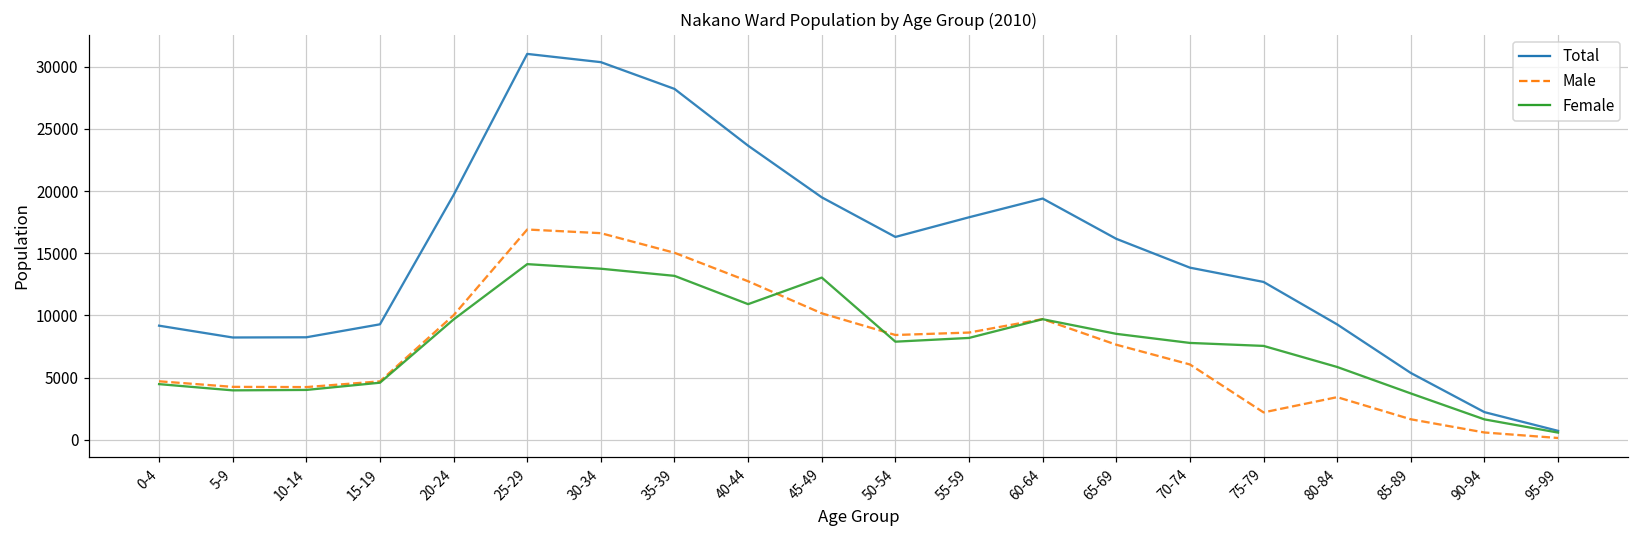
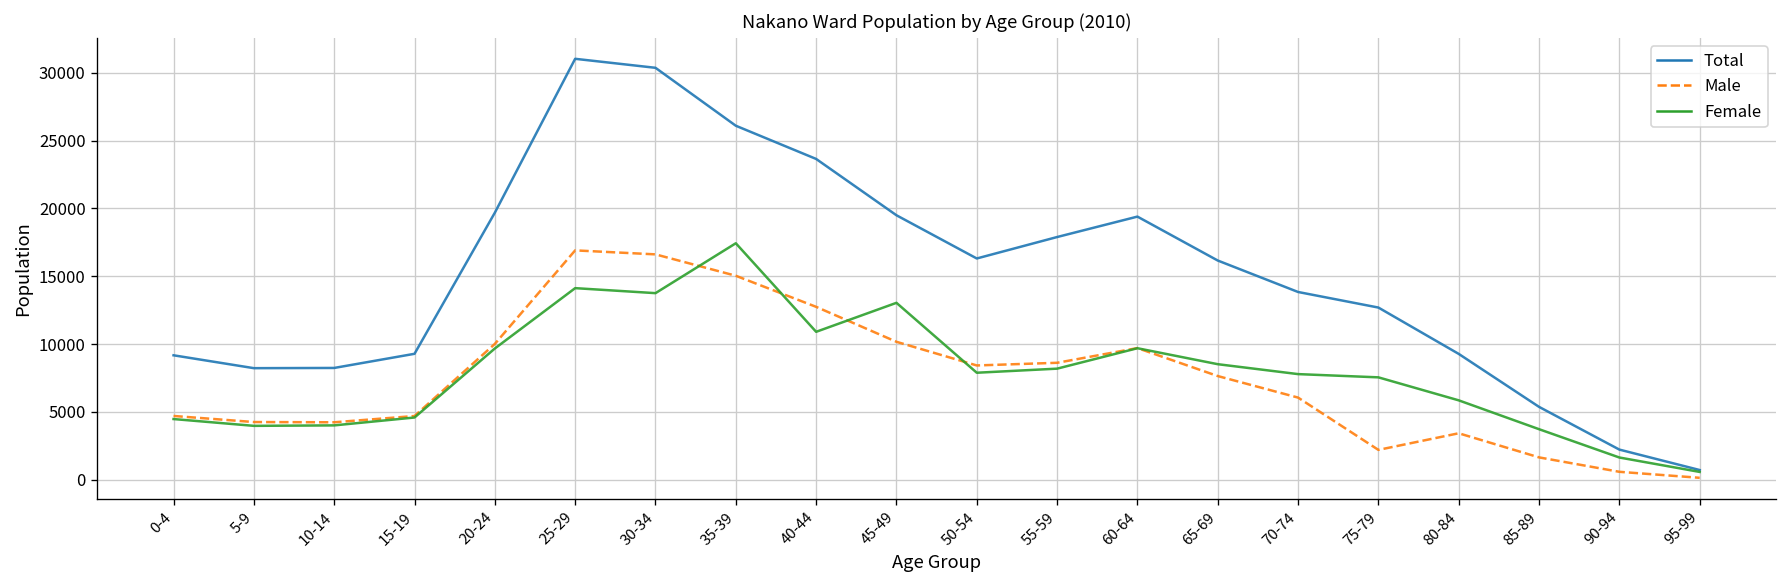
Total, 35-39: 28200 -> 26100
Female, 35-39: 13200 -> 17400
